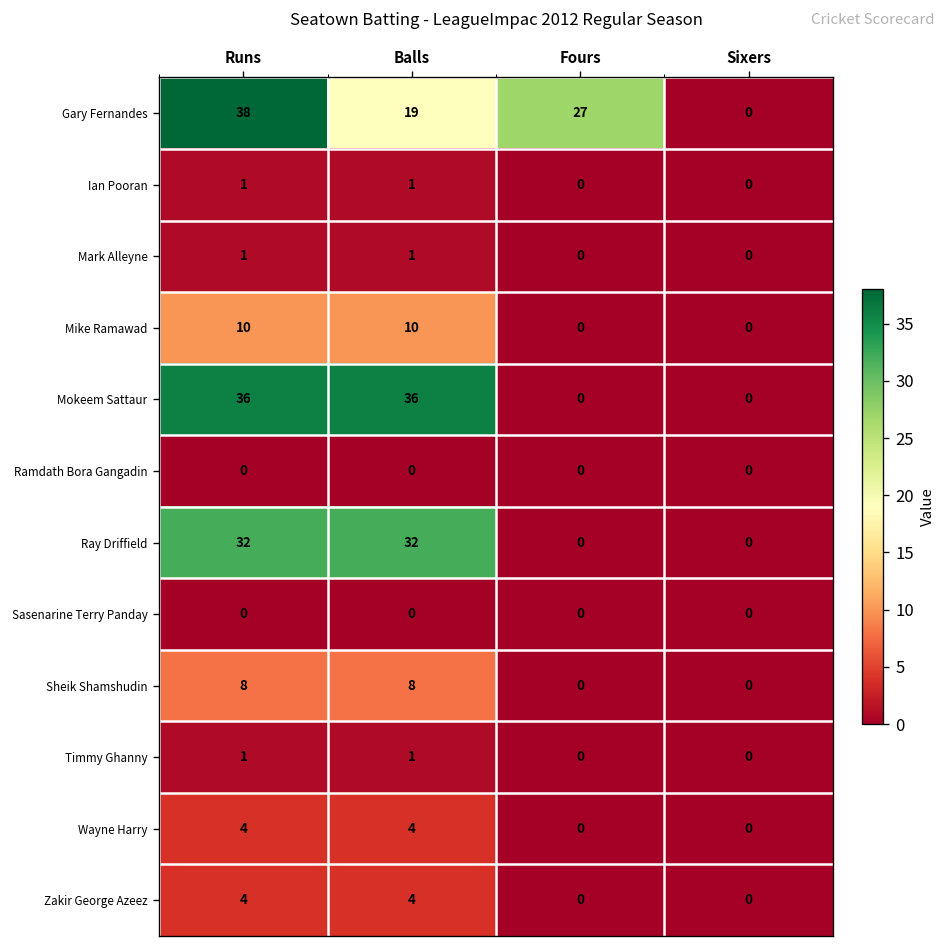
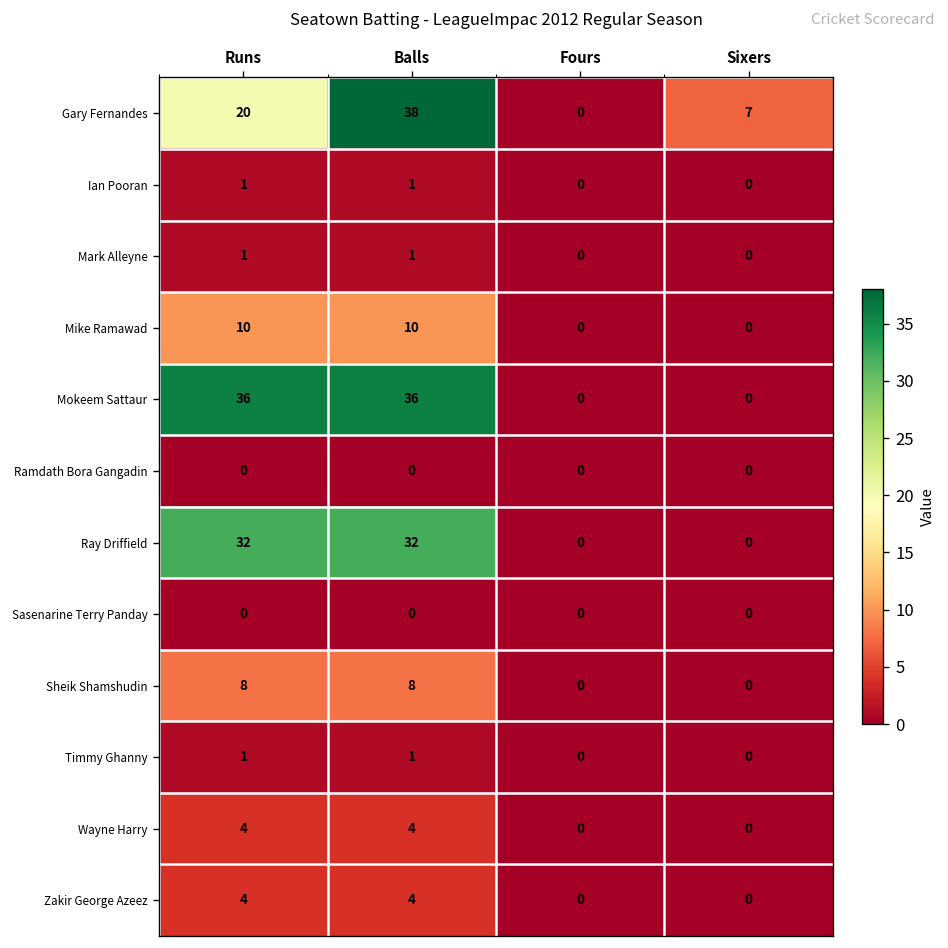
Gary Fernandes, Runs: 38 -> 20
Gary Fernandes, Balls: 19 -> 38
Gary Fernandes, Fours: 27 -> 0
Gary Fernandes, Sixers: 0 -> 7
